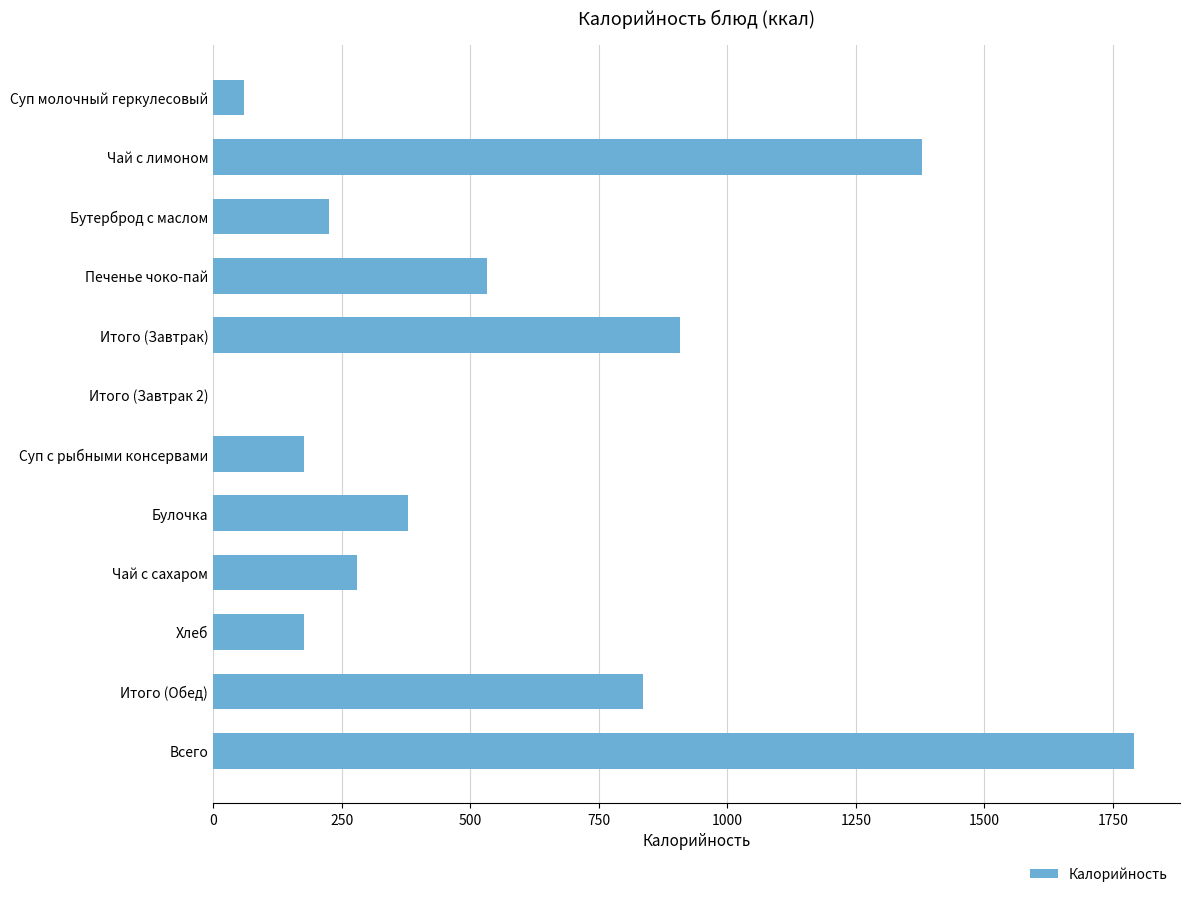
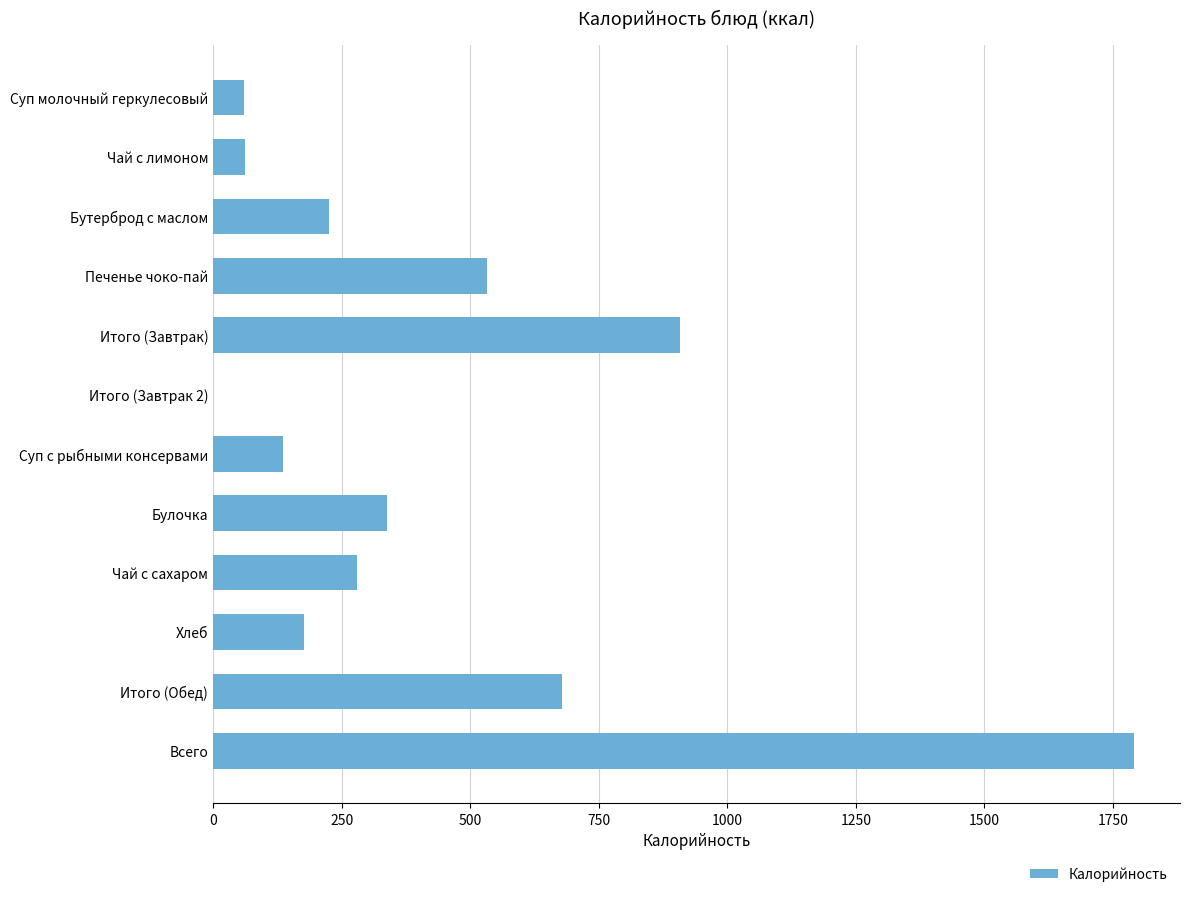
Чай с лимоном: 1380 -> 60
Суп с рыбными консервами: 180 -> 140
Булочка: 380 -> 340
Итого (Обед): 840 -> 680
